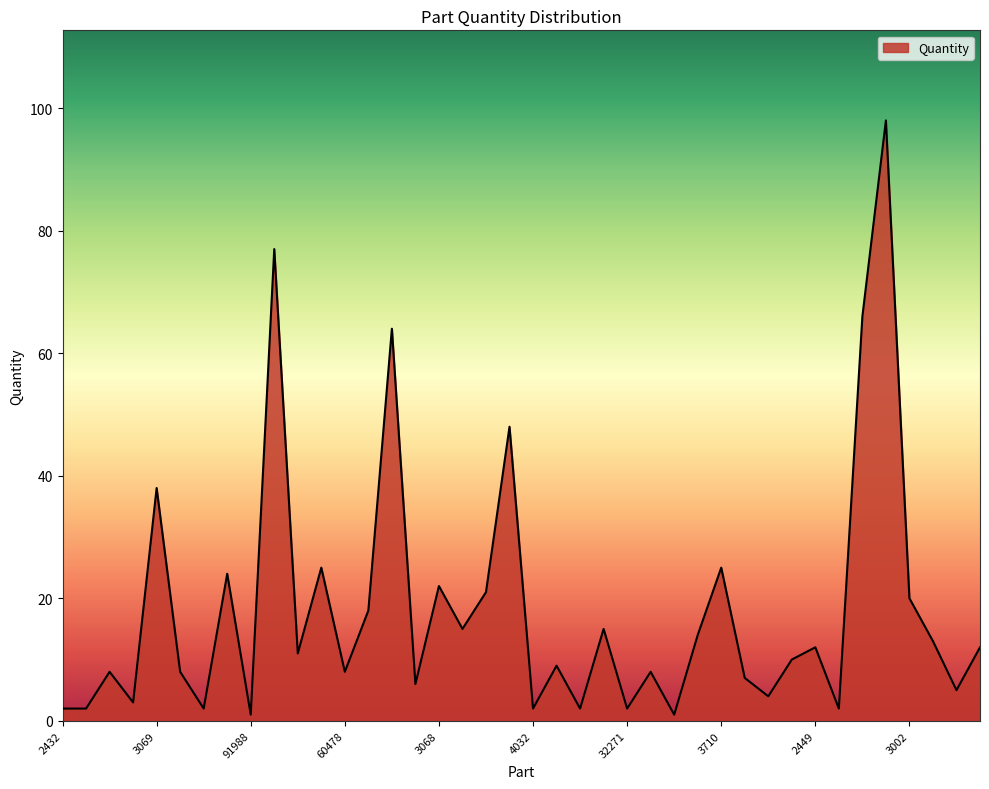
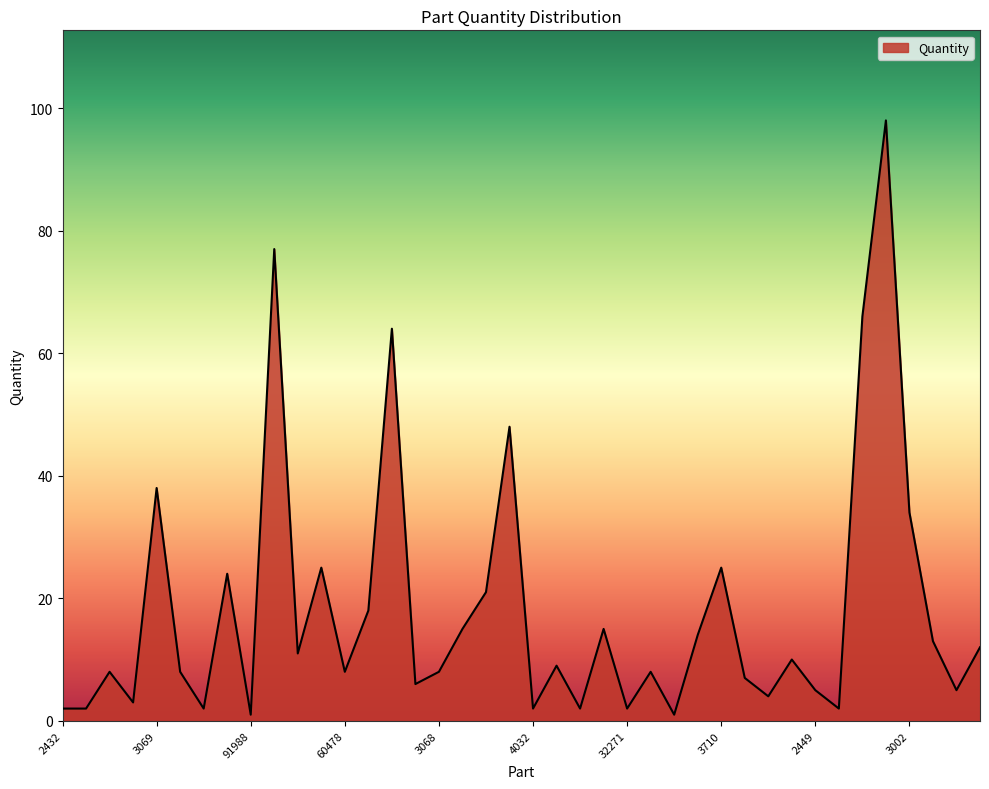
3068: 22 -> 8
2449: 12 -> 5
3002: 20 -> 34
